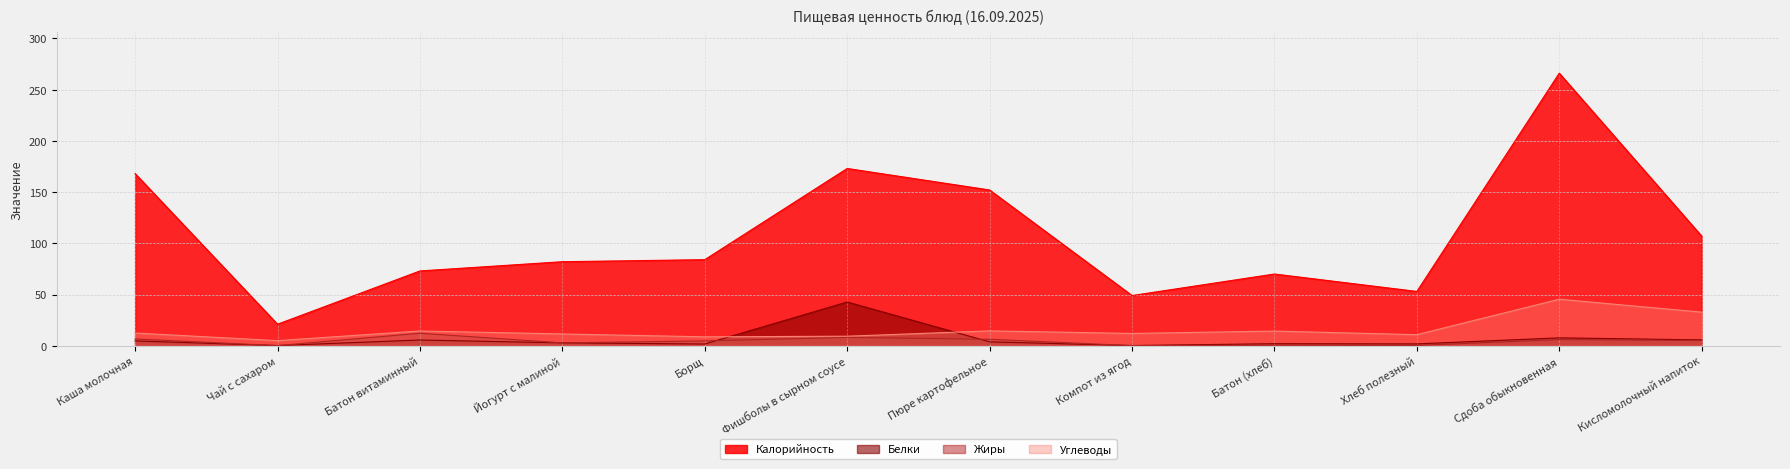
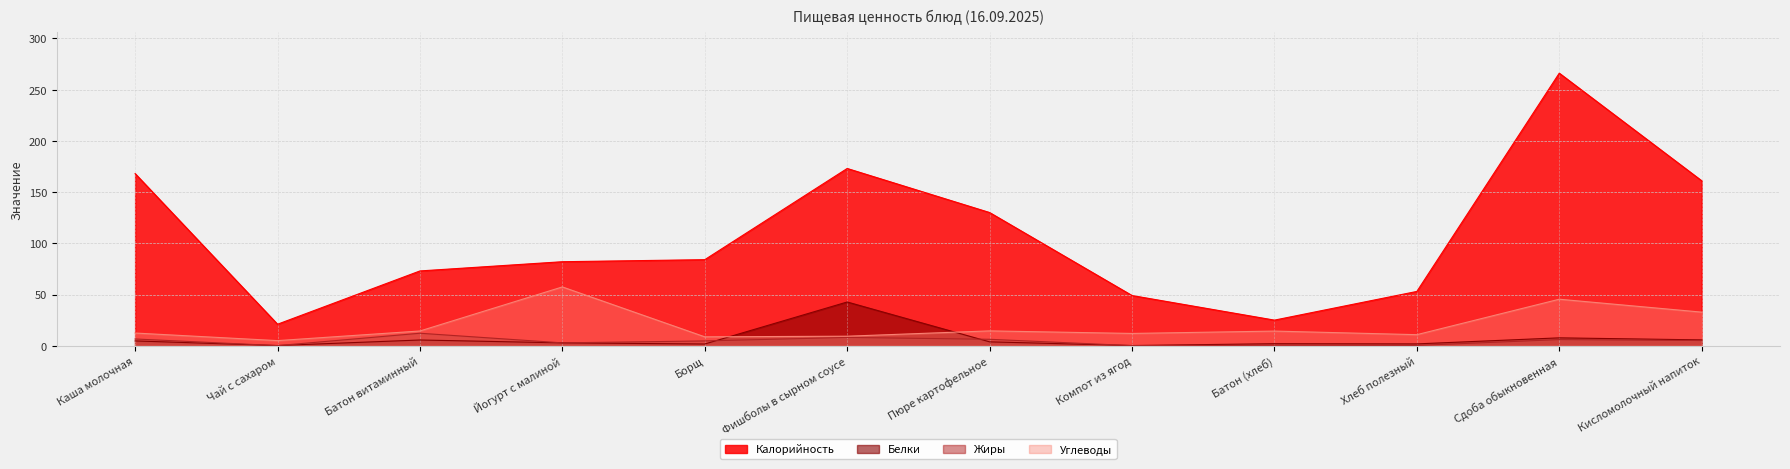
Углеводы, Йогурт с малиной: 12 -> 57
Калорийность, Пюре картофельное: 152 -> 130
Калорийность, Батон (хлеб): 70 -> 25
Калорийность, Кисломолочный напиток: 107 -> 161
